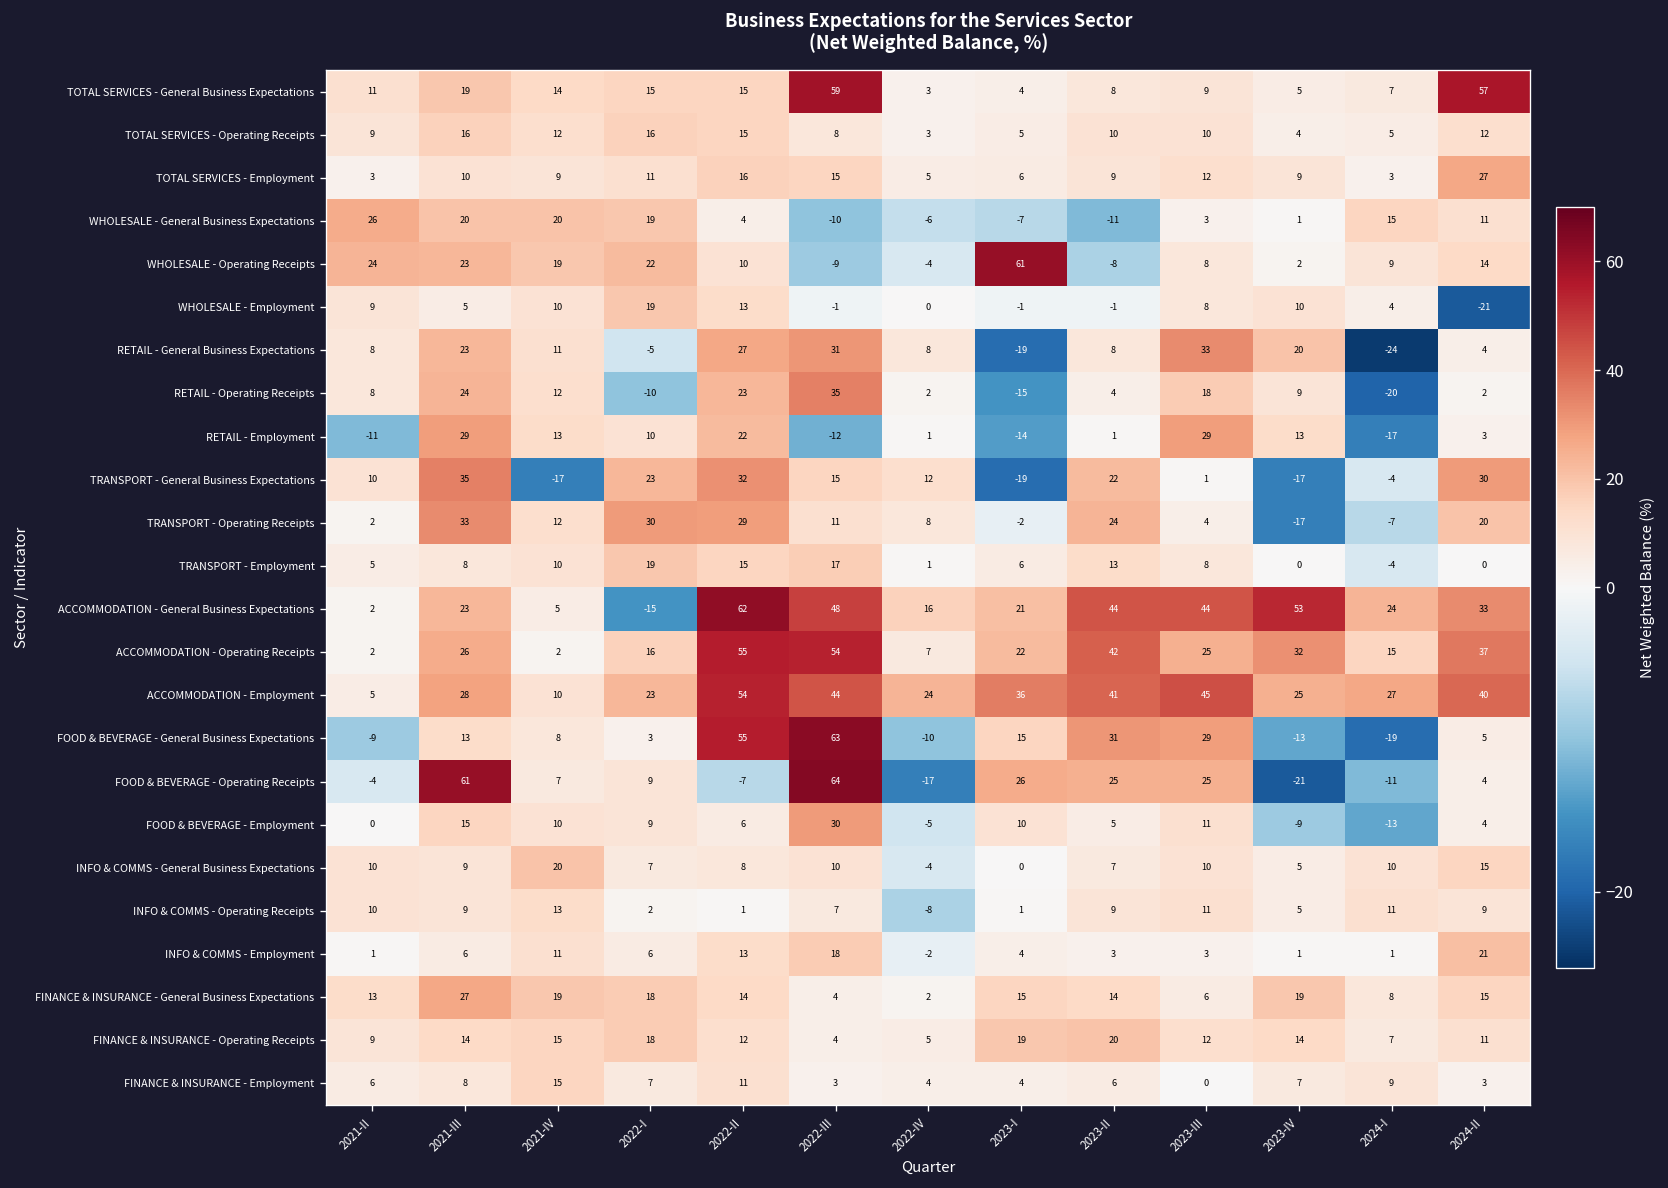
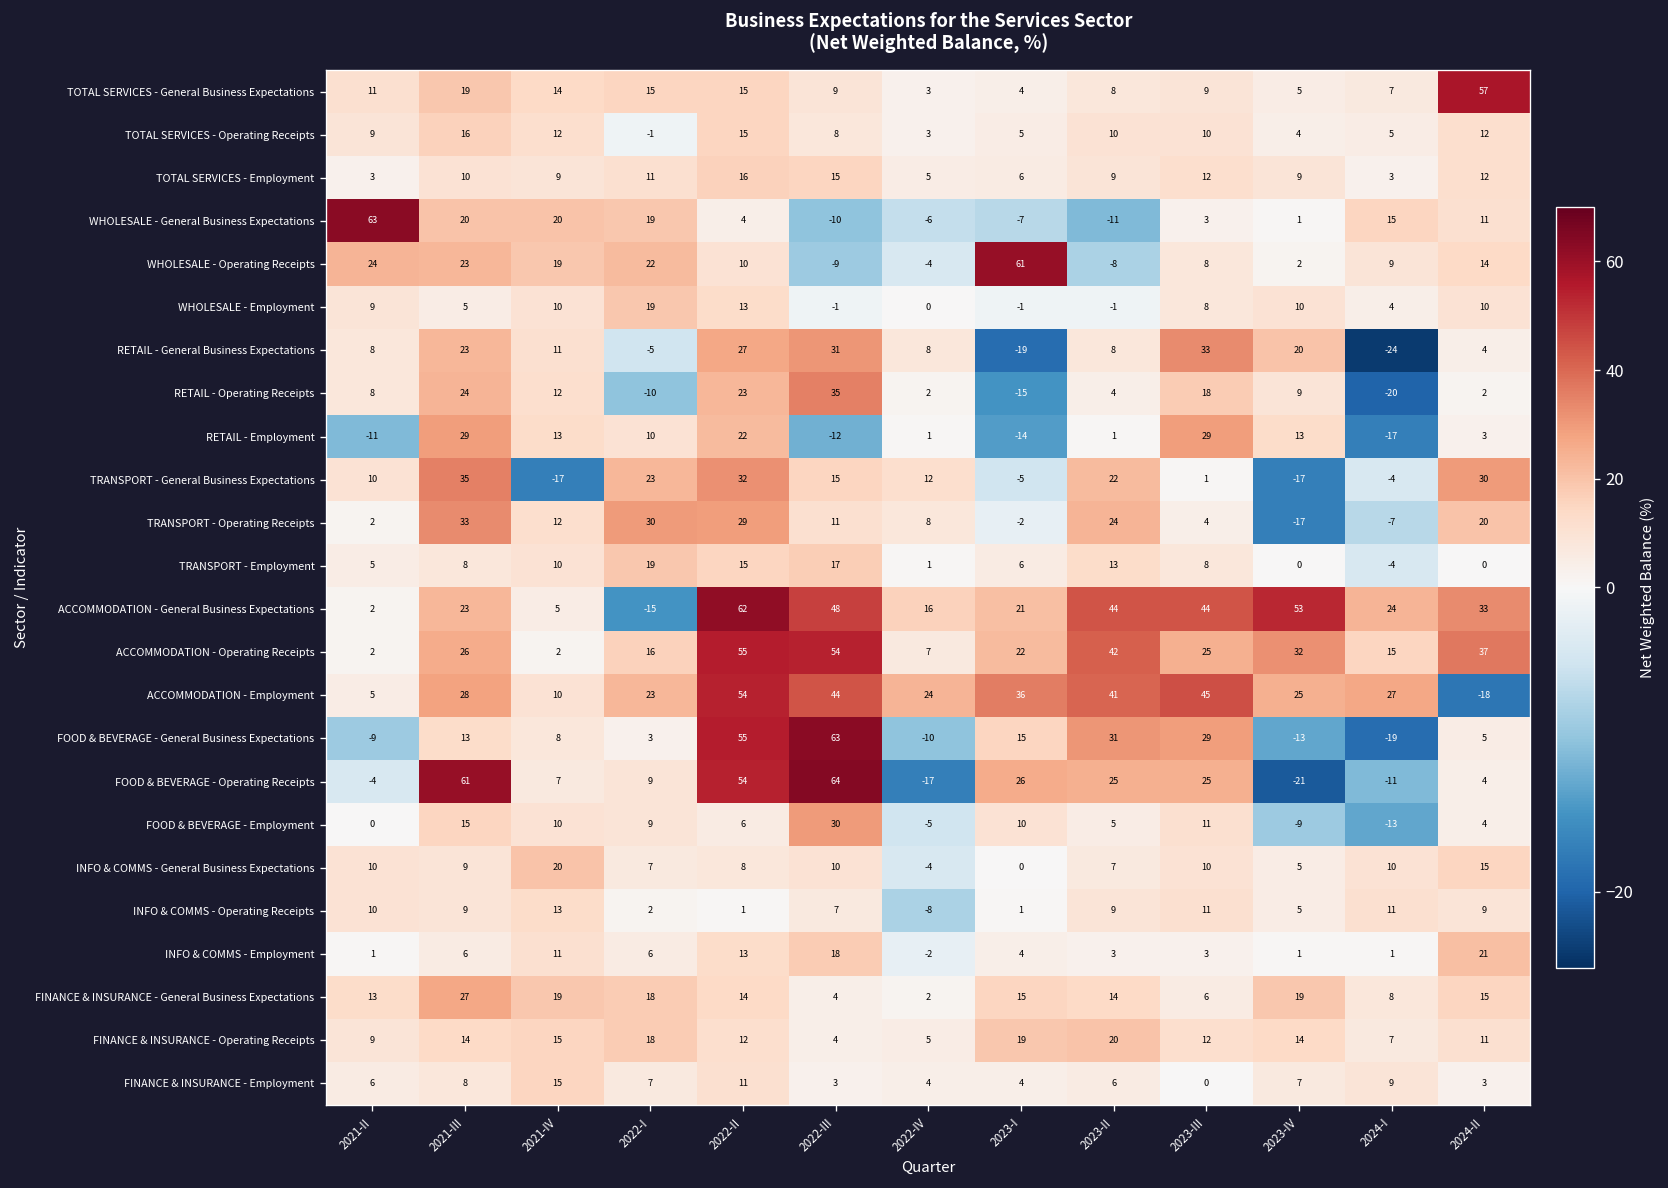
TOTAL SERVICES - General Business Expectations, 2022-III: 59 -> 9
TOTAL SERVICES - Operating Receipts, 2022-I: 16 -> -1
TOTAL SERVICES - Employment, 2024-II: 27 -> 12
WHOLESALE - General Business Expectations, 2021-II: 26 -> 63
WHOLESALE - Employment, 2024-II: -21 -> 10
TRANSPORT - General Business Expectations, 2023-I: -19 -> -5
ACCOMMODATION - Employment, 2024-II: 40 -> -18
FOOD & BEVERAGE - Operating Receipts, 2022-II: -7 -> 54
